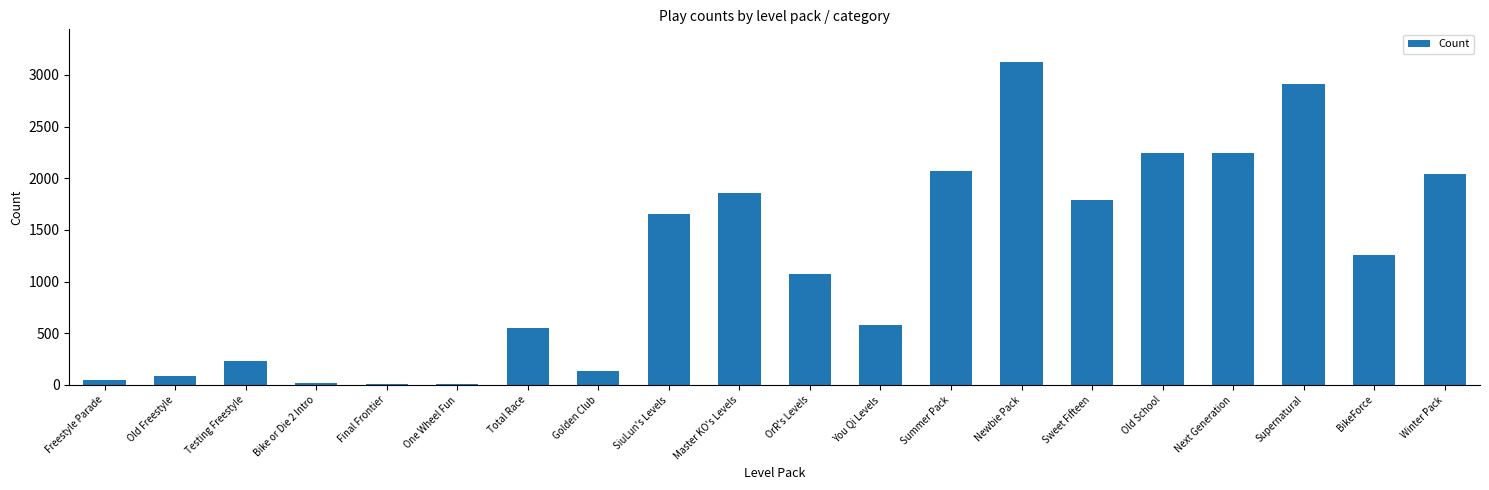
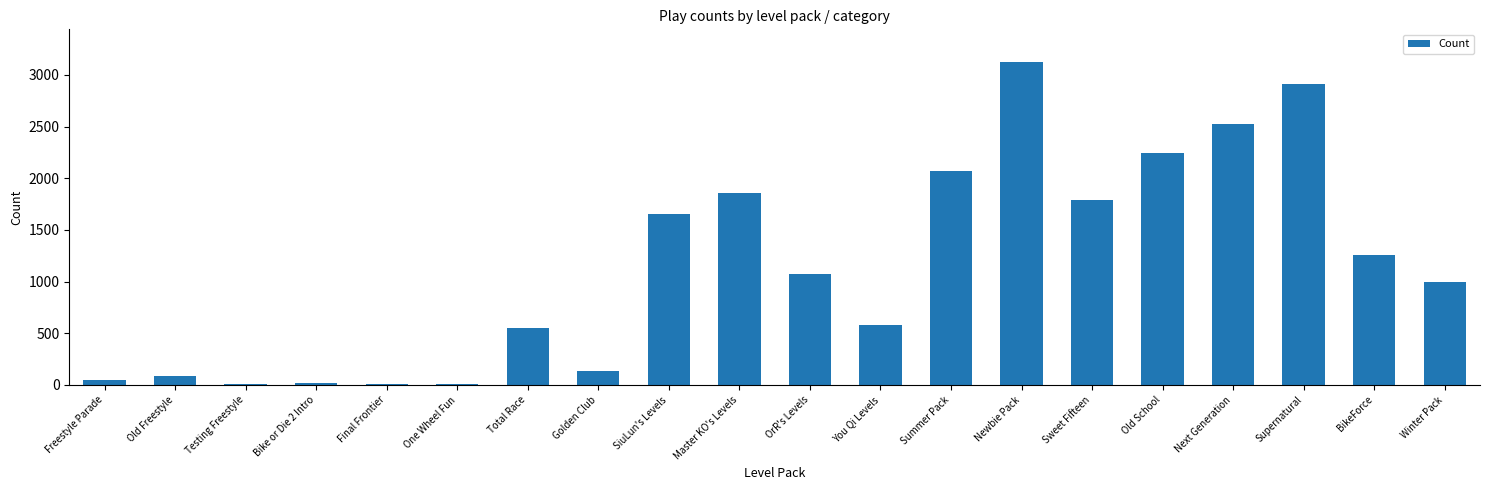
Testing Freestyle: 230 -> 10
Next Generation: 2240 -> 2520
Winter Pack: 2040 -> 1000
